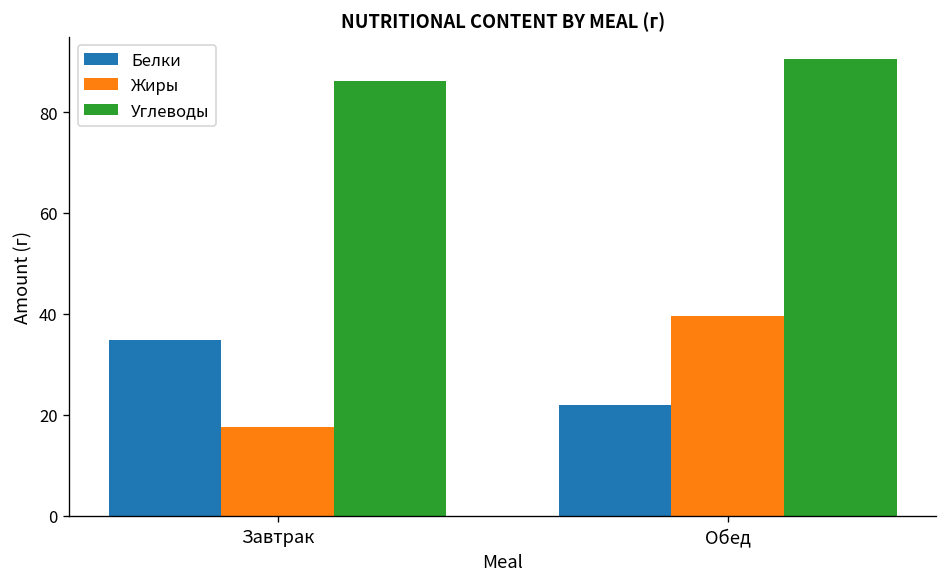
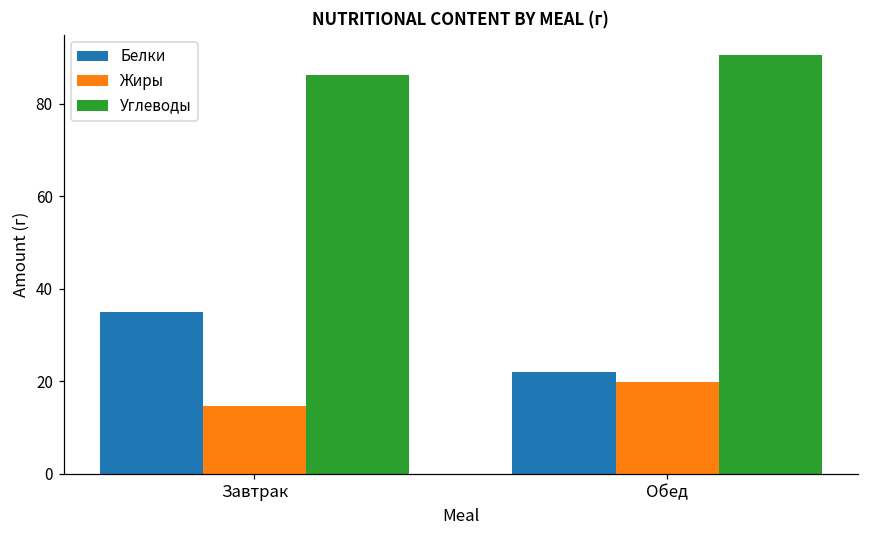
Жиры, Завтрак: 18 -> 15
Жиры, Обед: 40 -> 20
